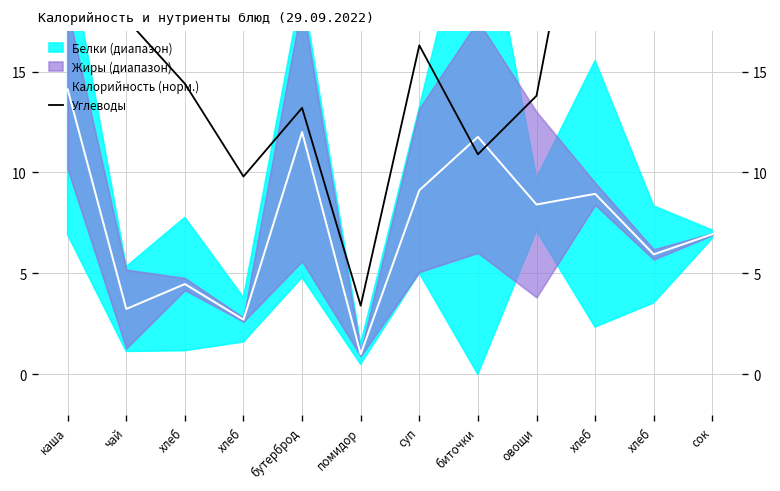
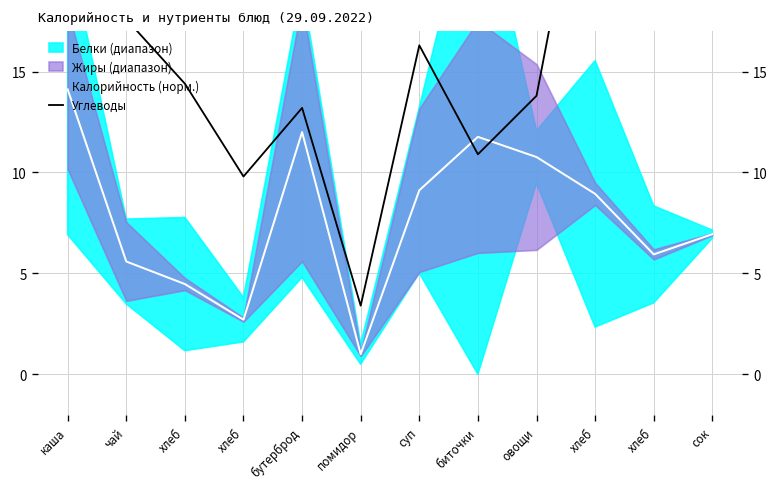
Калорийность (норм.), чай: 3.2 -> 5.6
Калорийность (норм.), овощи: 8.4 -> 10.8
